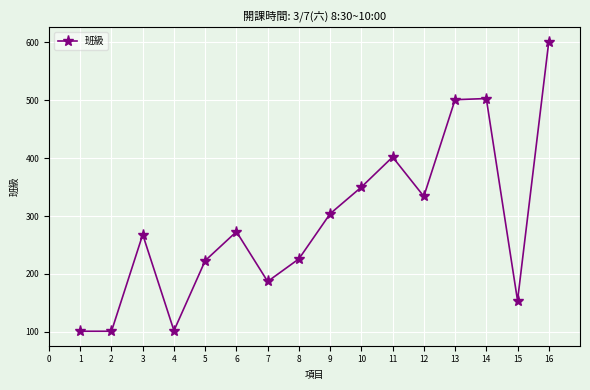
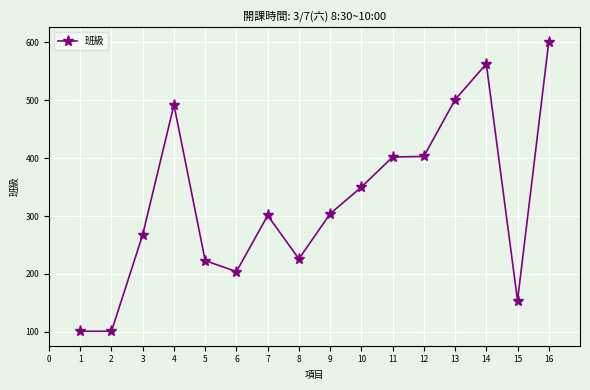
4: 100 -> 490
6: 270 -> 200
7: 190 -> 300
12: 330 -> 400
14: 500 -> 560
